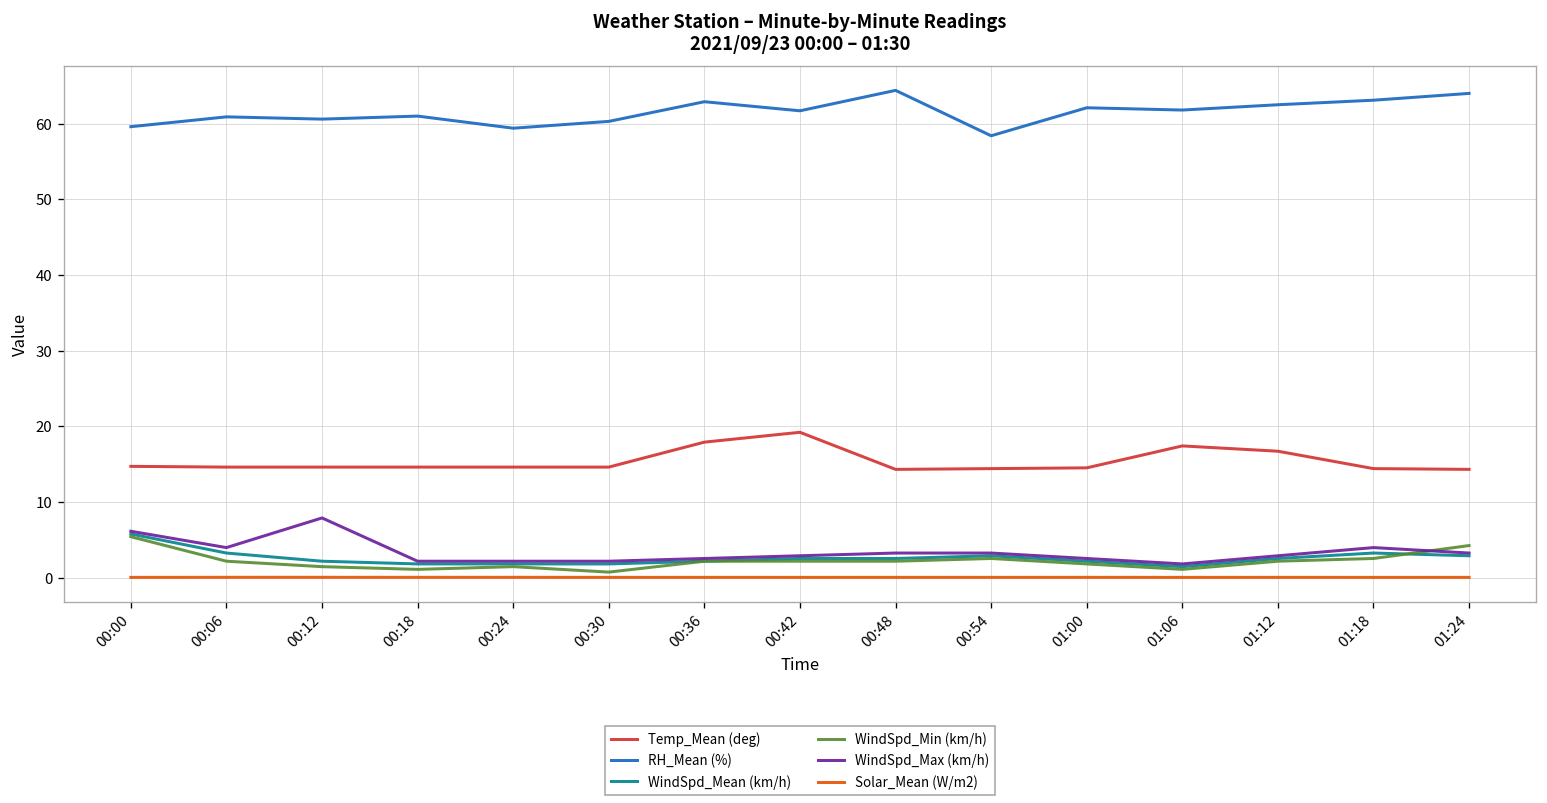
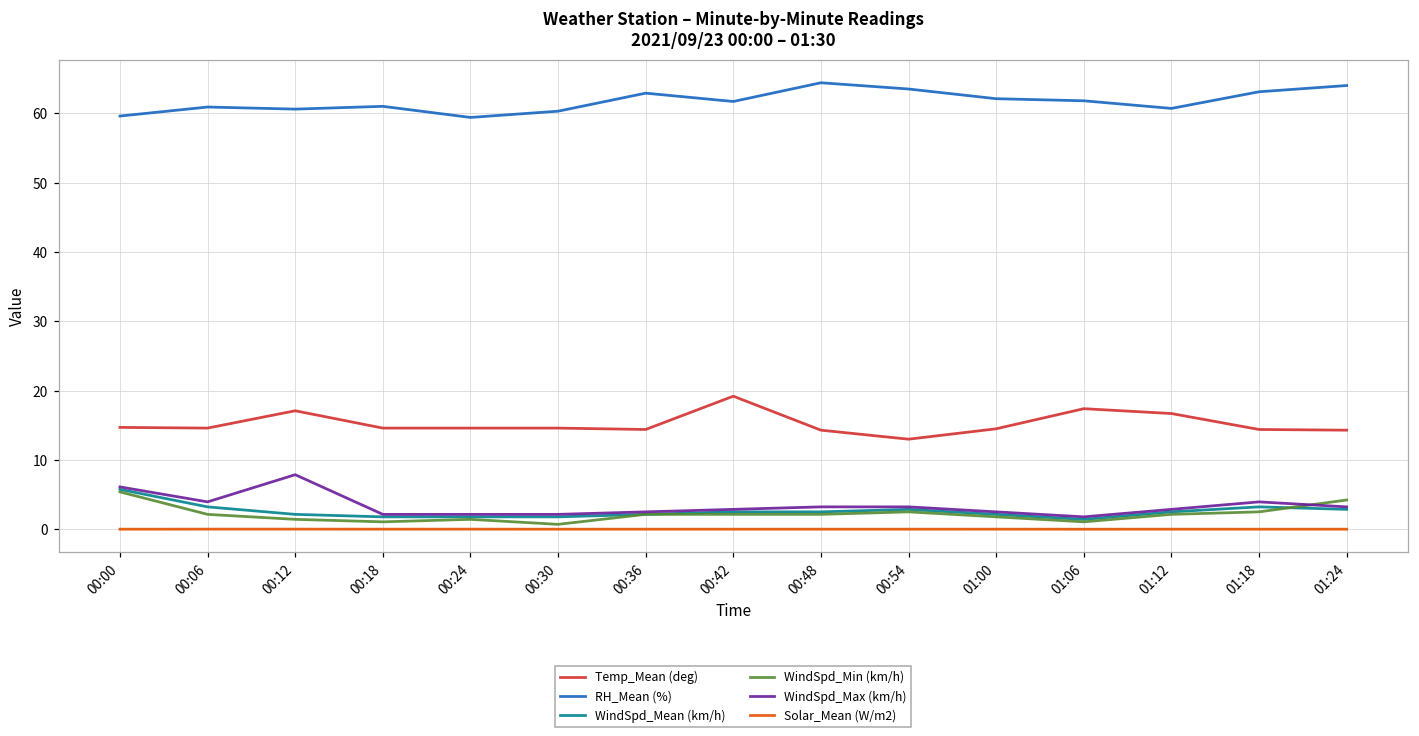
Temp_Mean (deg), 00:12: 15 -> 17
Temp_Mean (deg), 00:36: 18 -> 14
Temp_Mean (deg), 00:54: 14 -> 13
RH_Mean (%), 00:54: 58 -> 64
RH_Mean (%), 01:12: 63 -> 61
